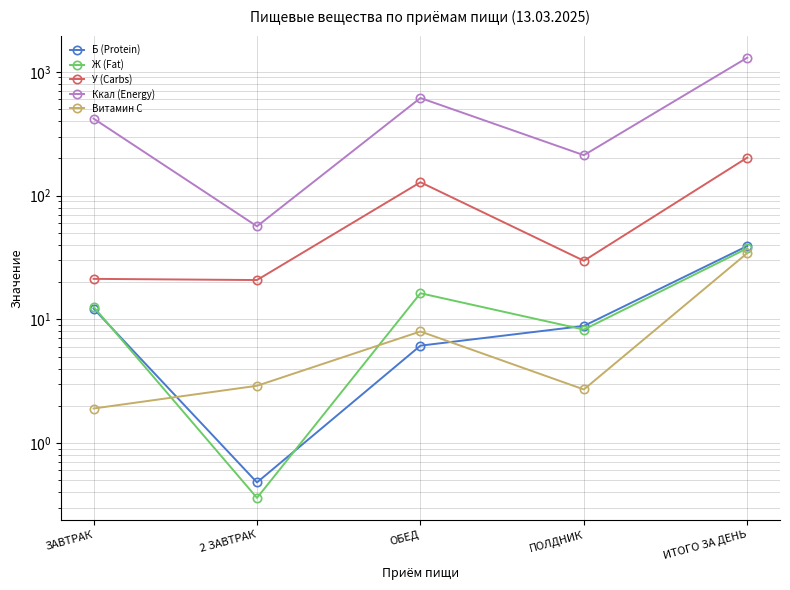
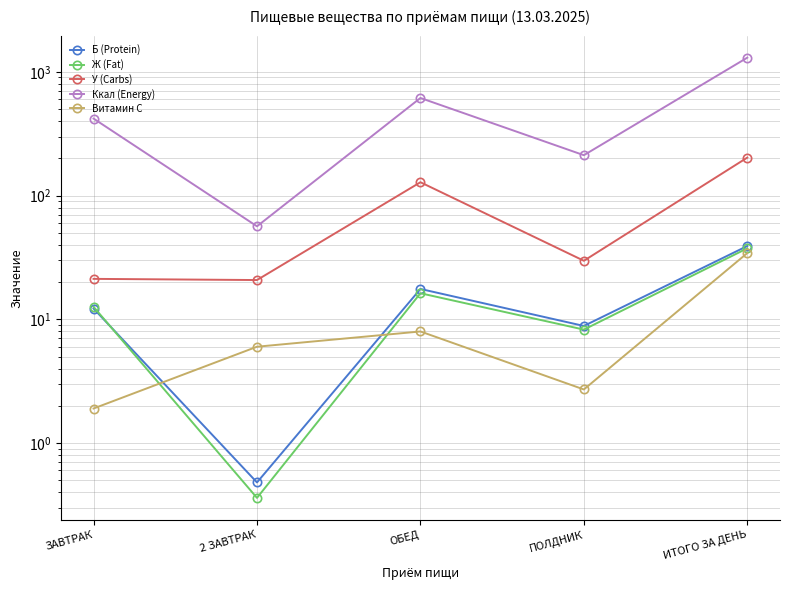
Витамин С, 2 ЗАВТРАК: 2.9 -> 6
Б (Protein), ОБЕД: 6 -> 18
